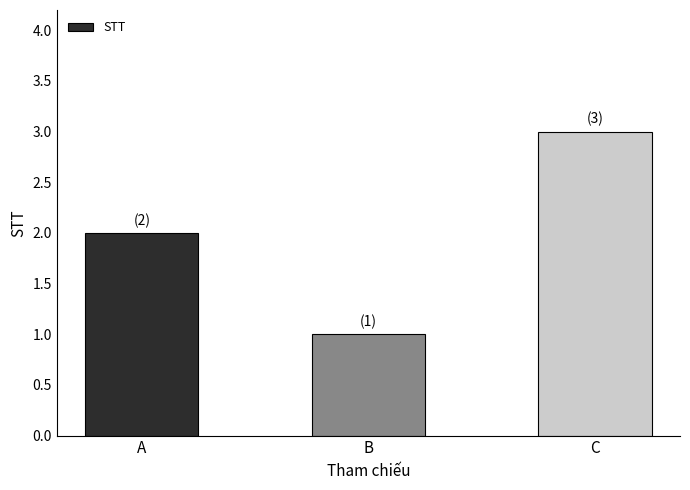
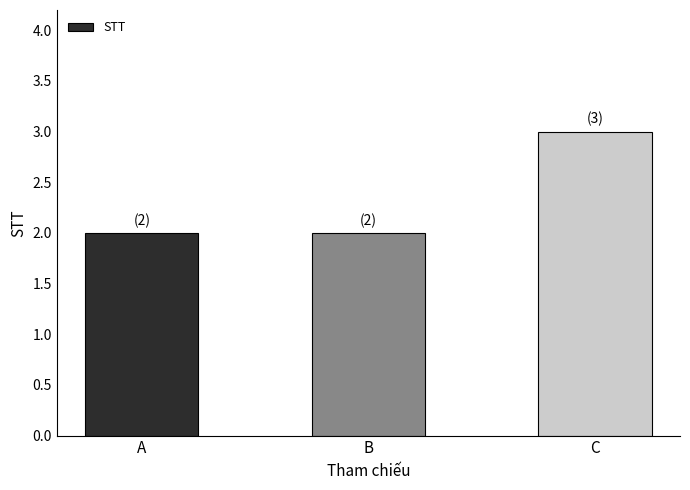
B: (1) -> (2)
